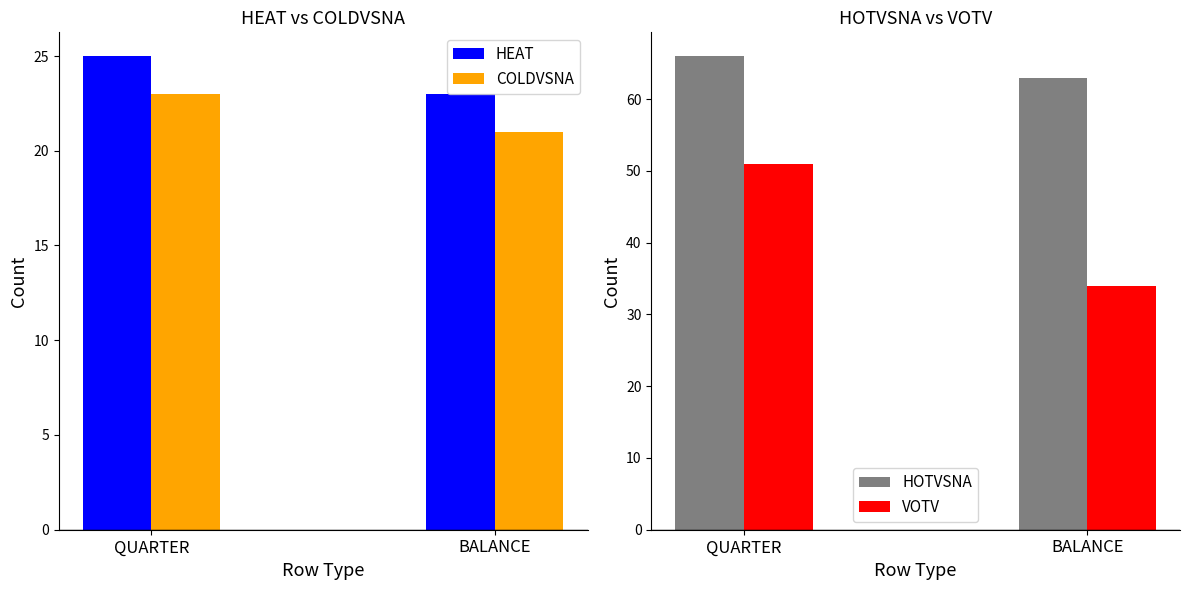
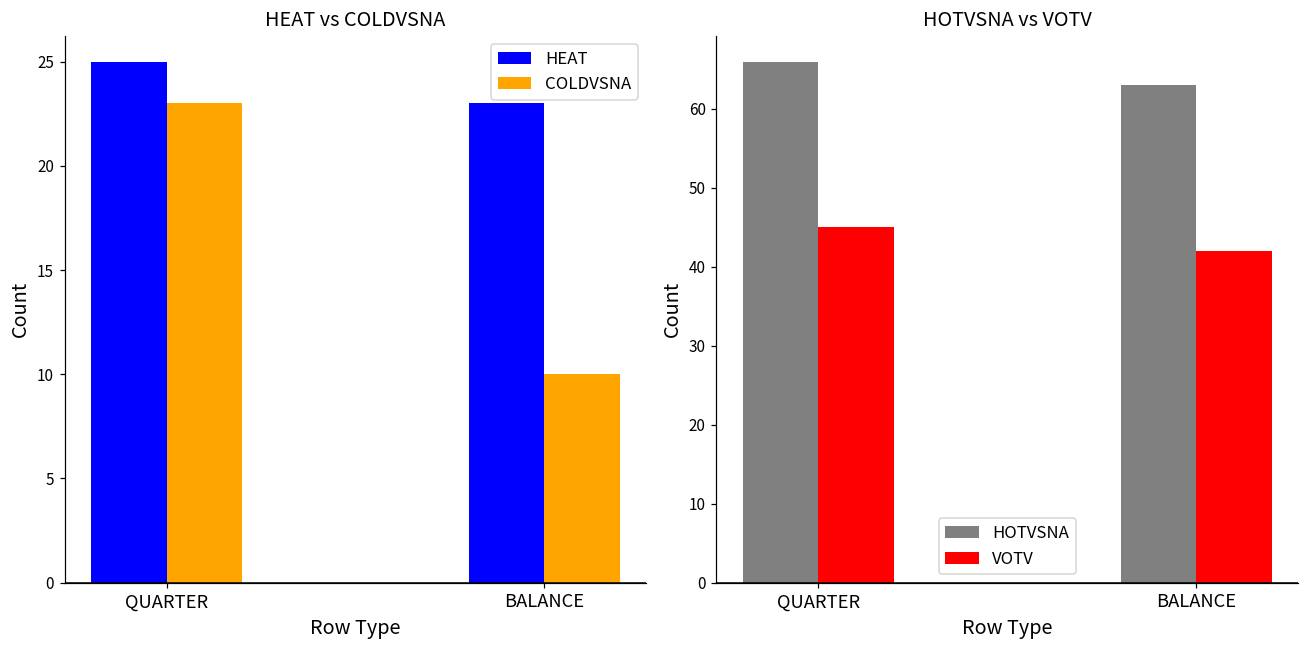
HEAT vs COLDVSNA, COLDVSNA, BALANCE: 21 -> 10
HOTVSNA vs VOTV, VOTV, QUARTER: 51 -> 45
HOTVSNA vs VOTV, VOTV, BALANCE: 34 -> 42
